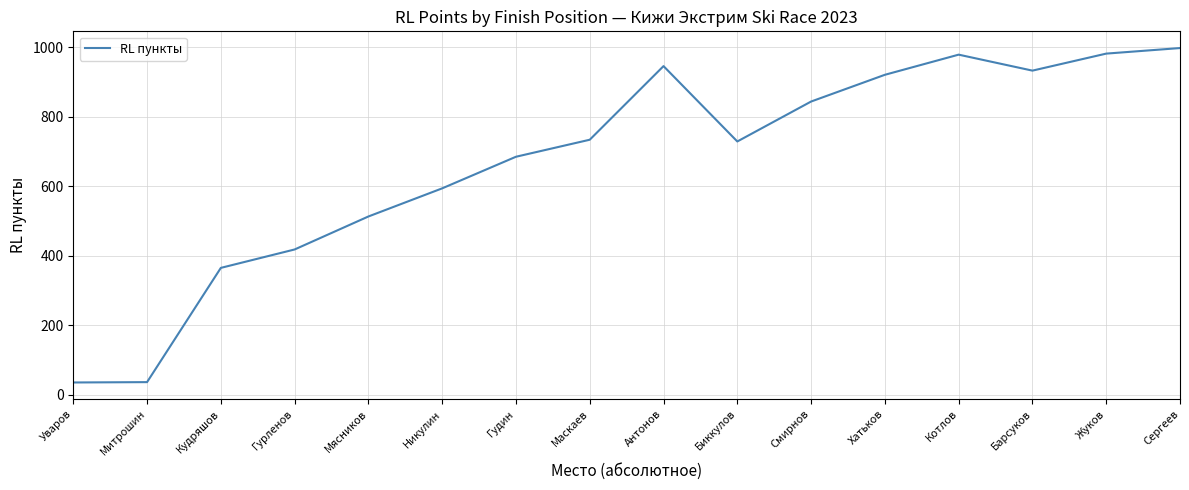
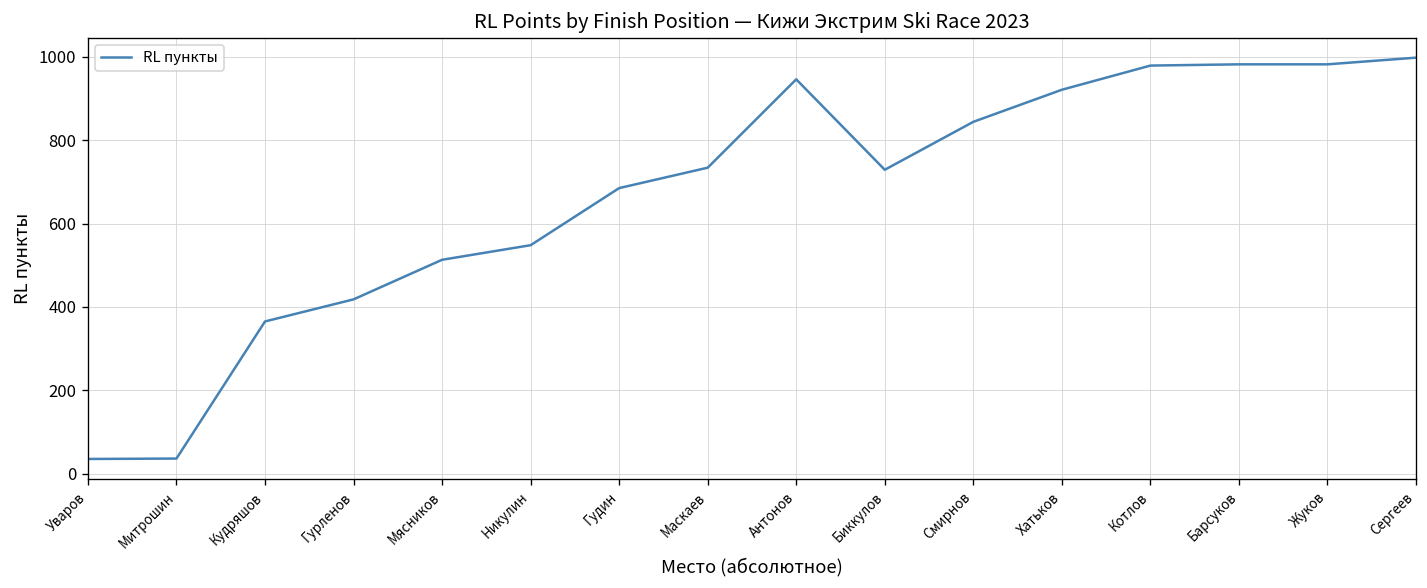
Никулин: 590 -> 550
Барсуков: 930 -> 980
